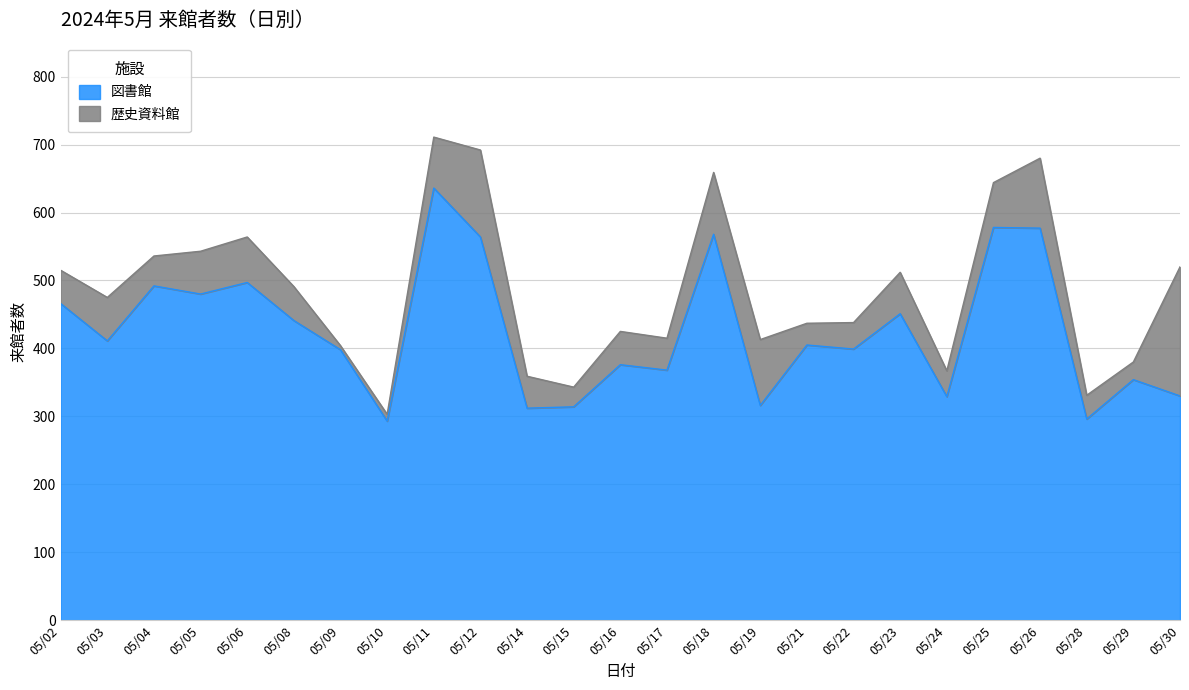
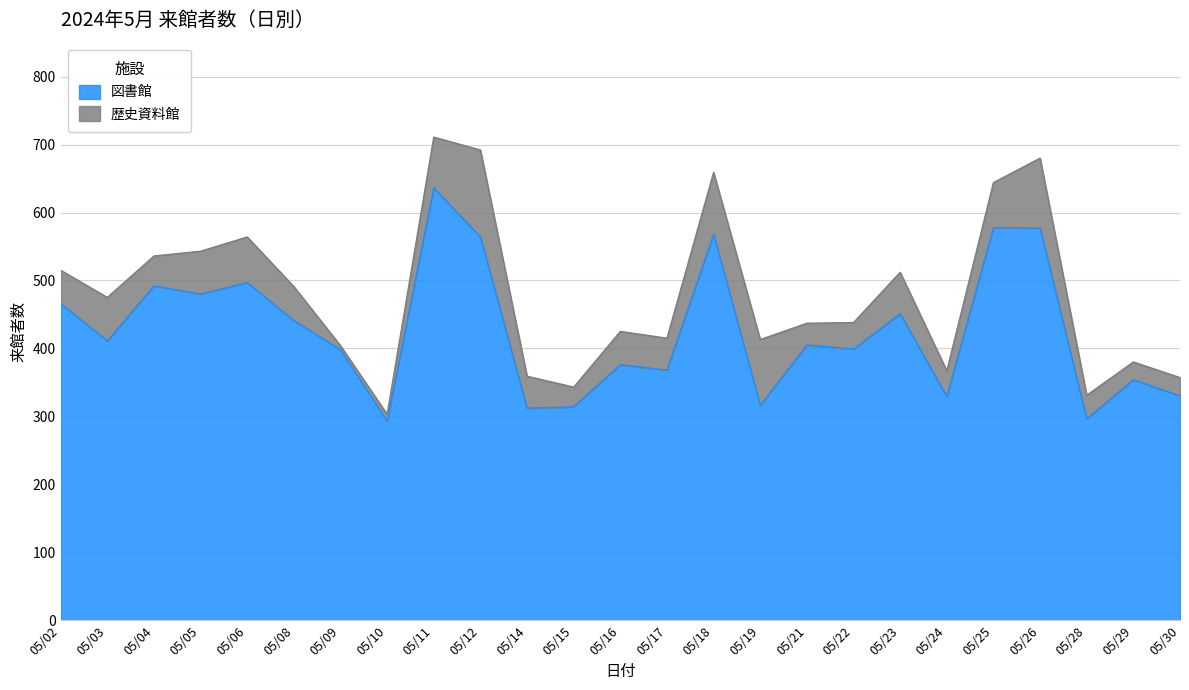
歴史資料館, 05/30: 190 -> 30
